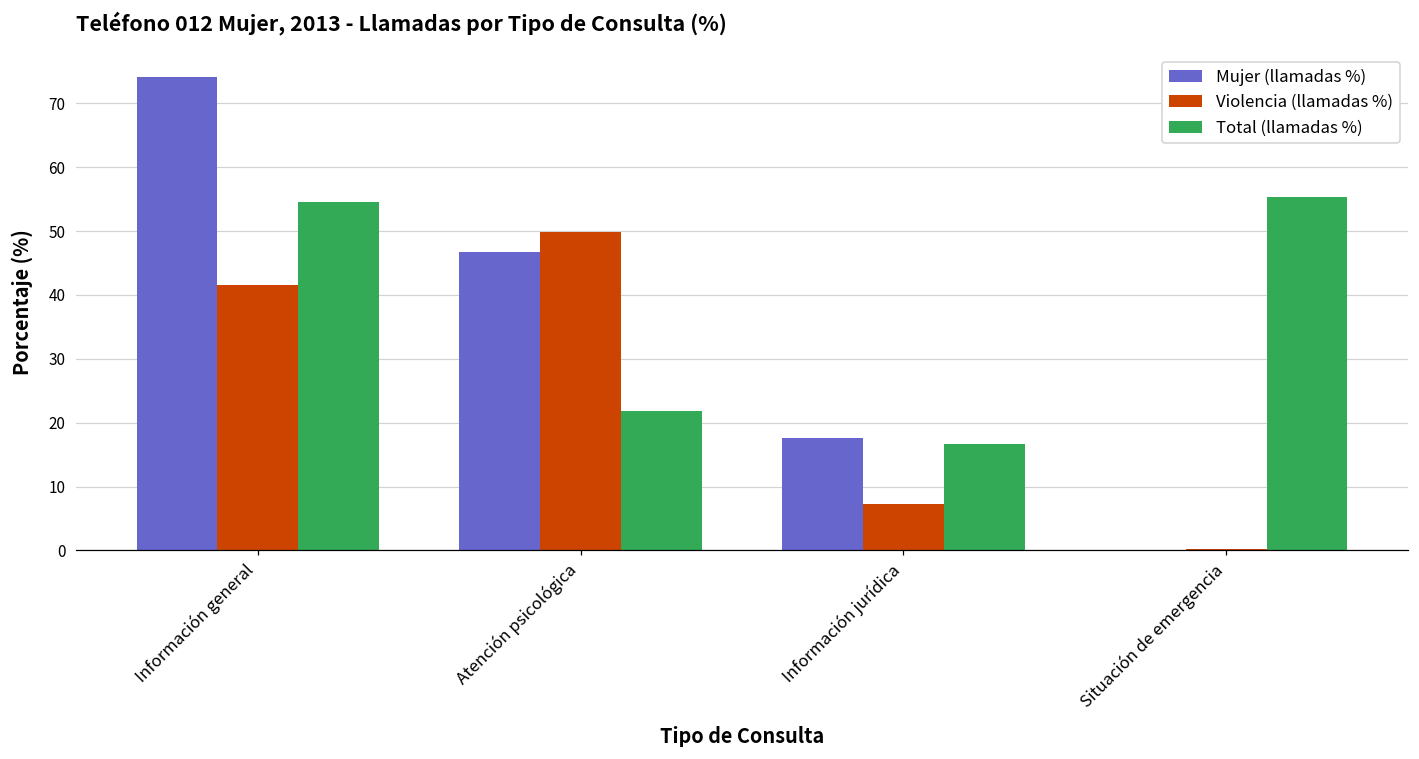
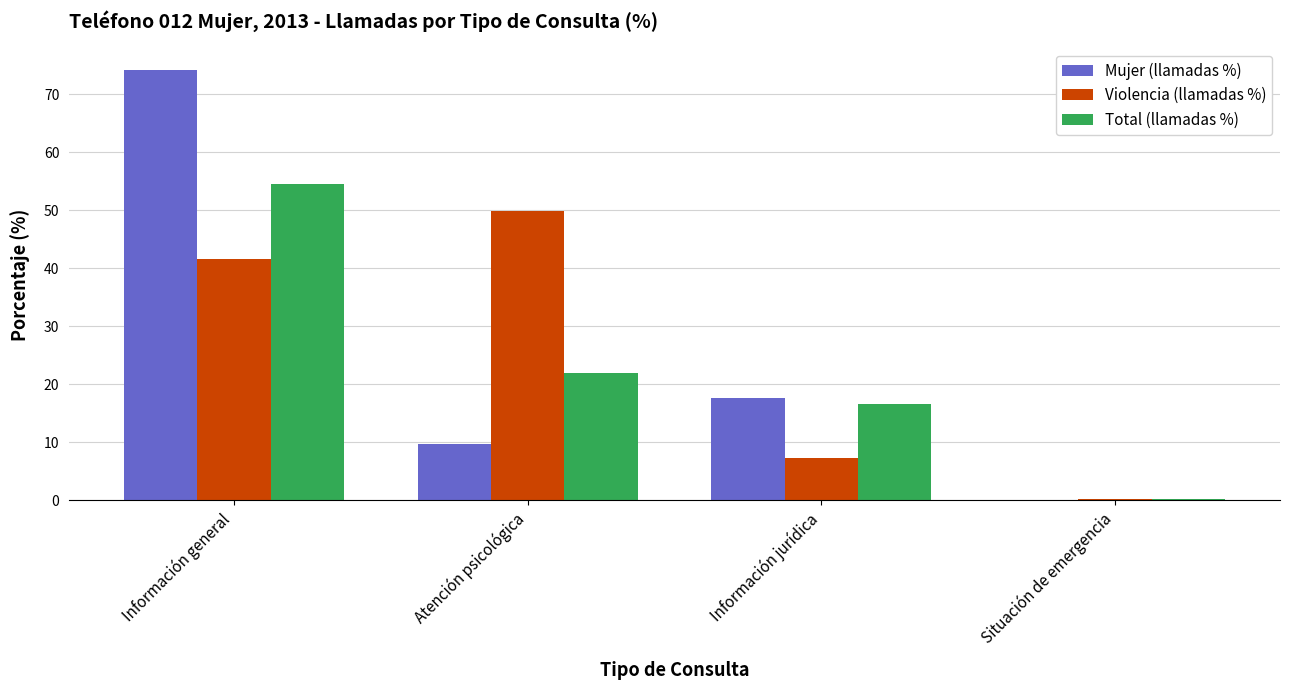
Mujer (llamadas %), Atención psicológica: 47 -> 10
Total (llamadas %), Situación de emergencia: 55 -> 0
